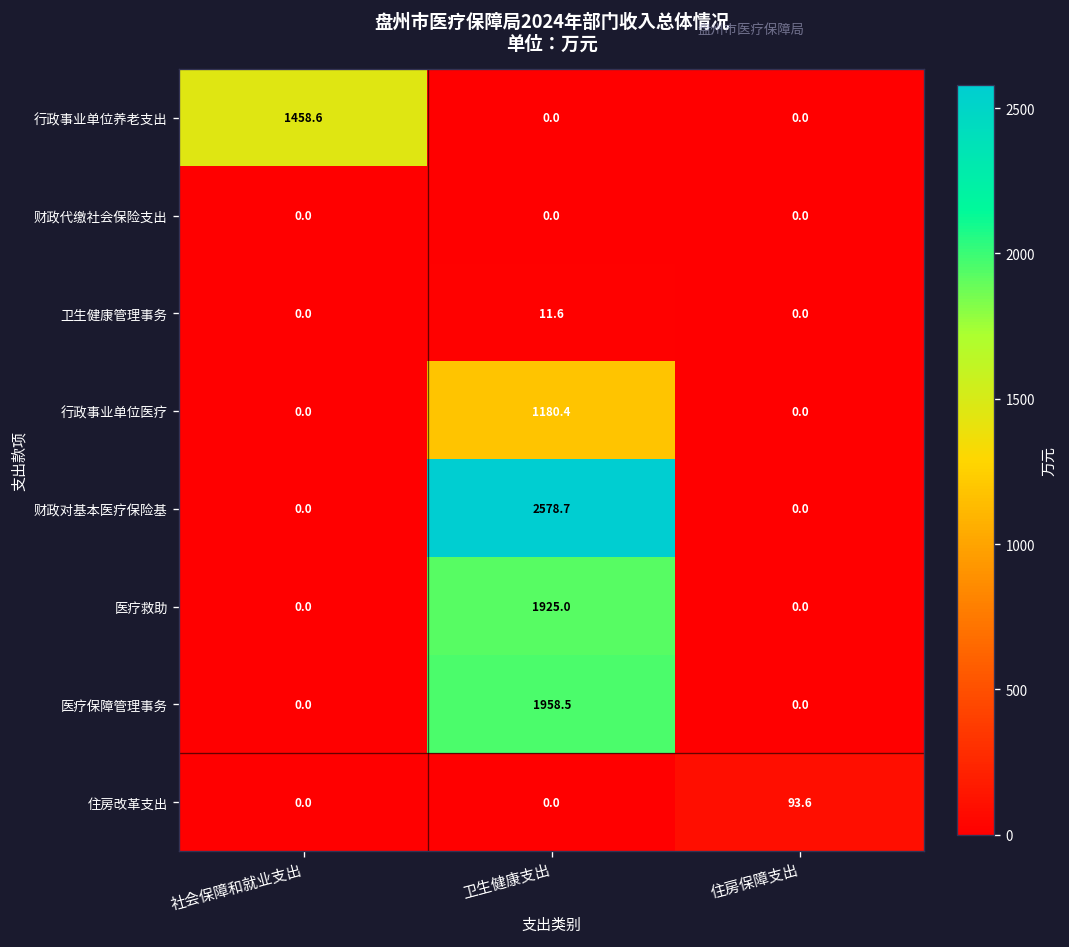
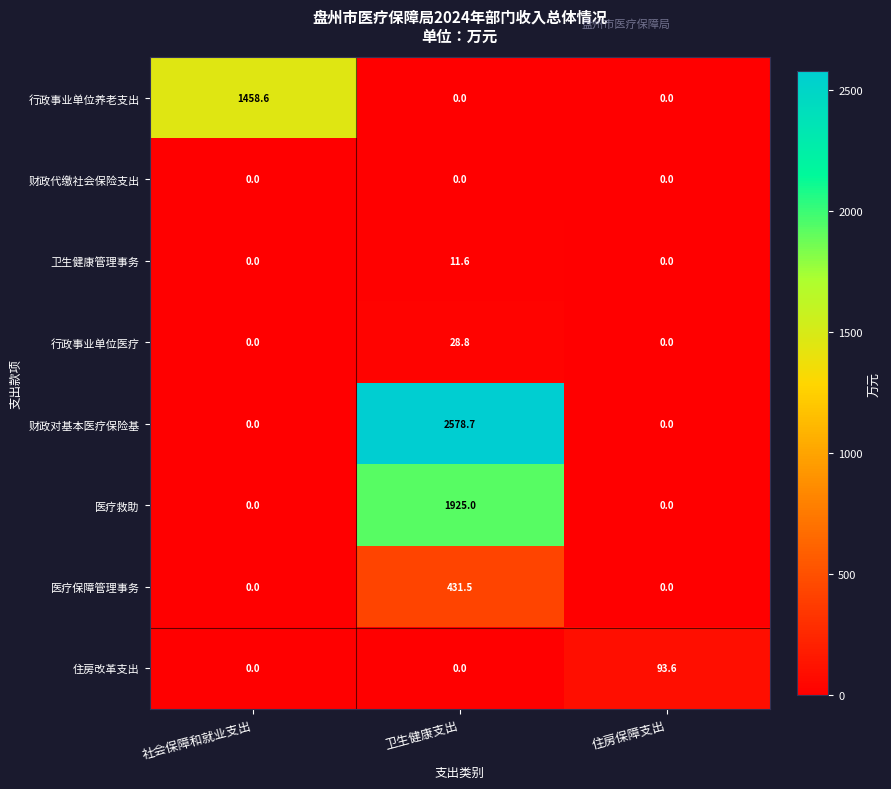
行政事业单位医疗, 卫生健康支出: 1180.4 -> 28.8
医疗保障管理事务, 卫生健康支出: 1958.5 -> 431.5
